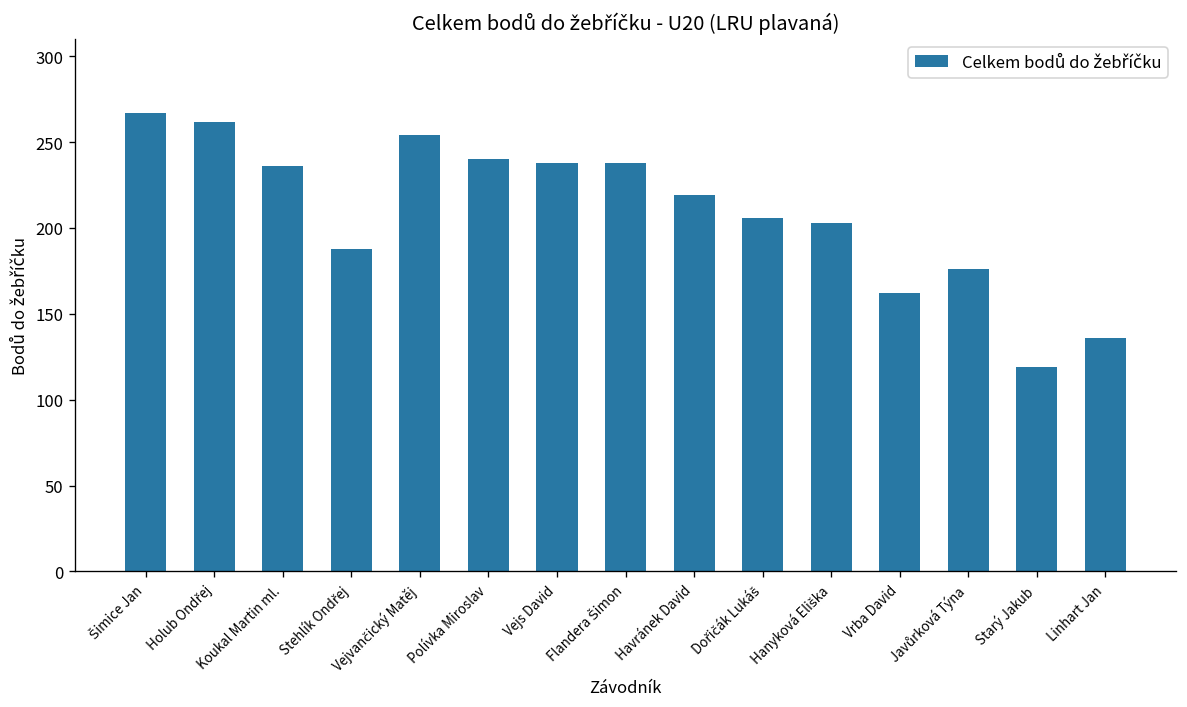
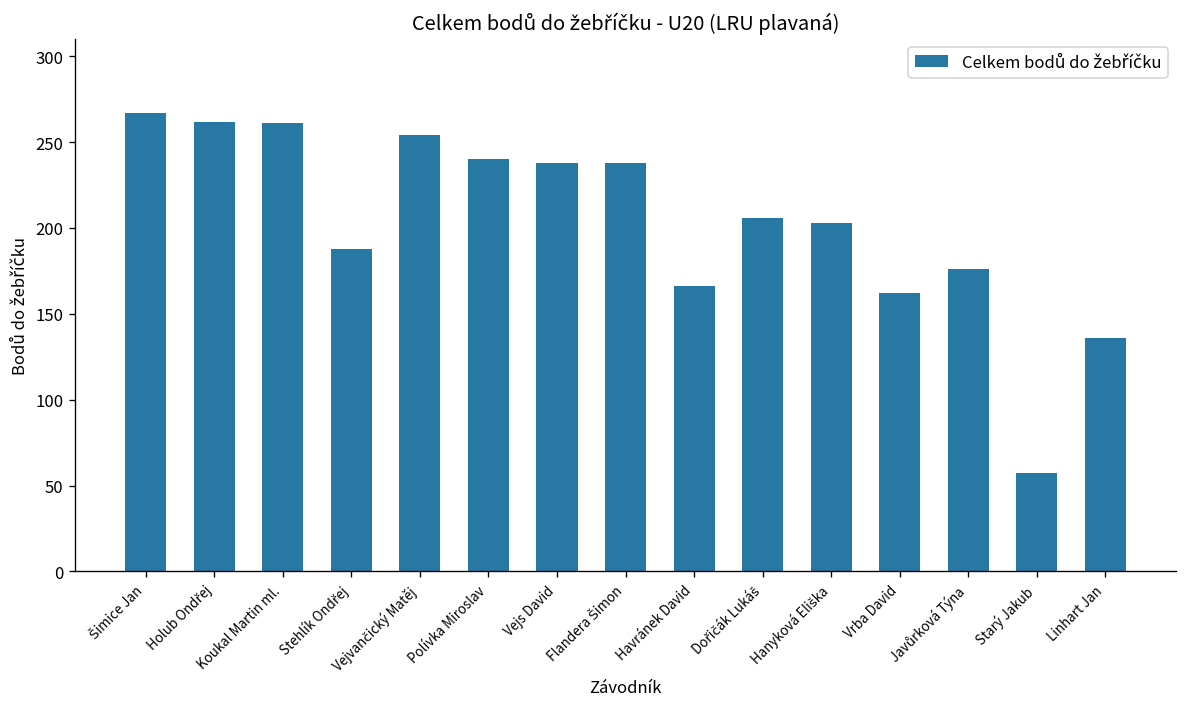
Koukal Martin ml.: 236 -> 261
Havránek David: 219 -> 166
Starý Jakub: 119 -> 57
